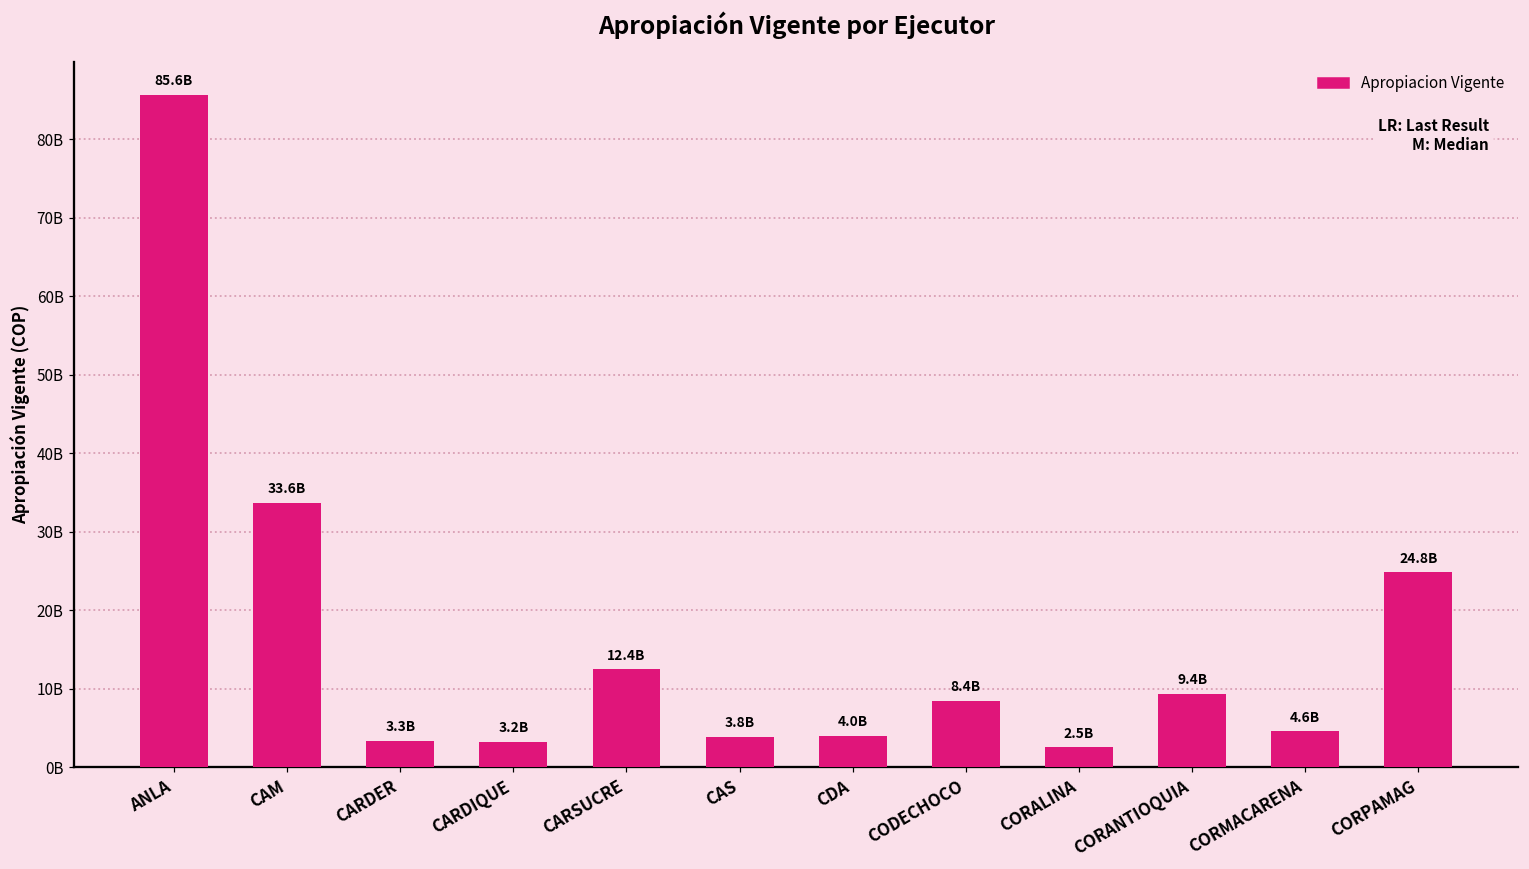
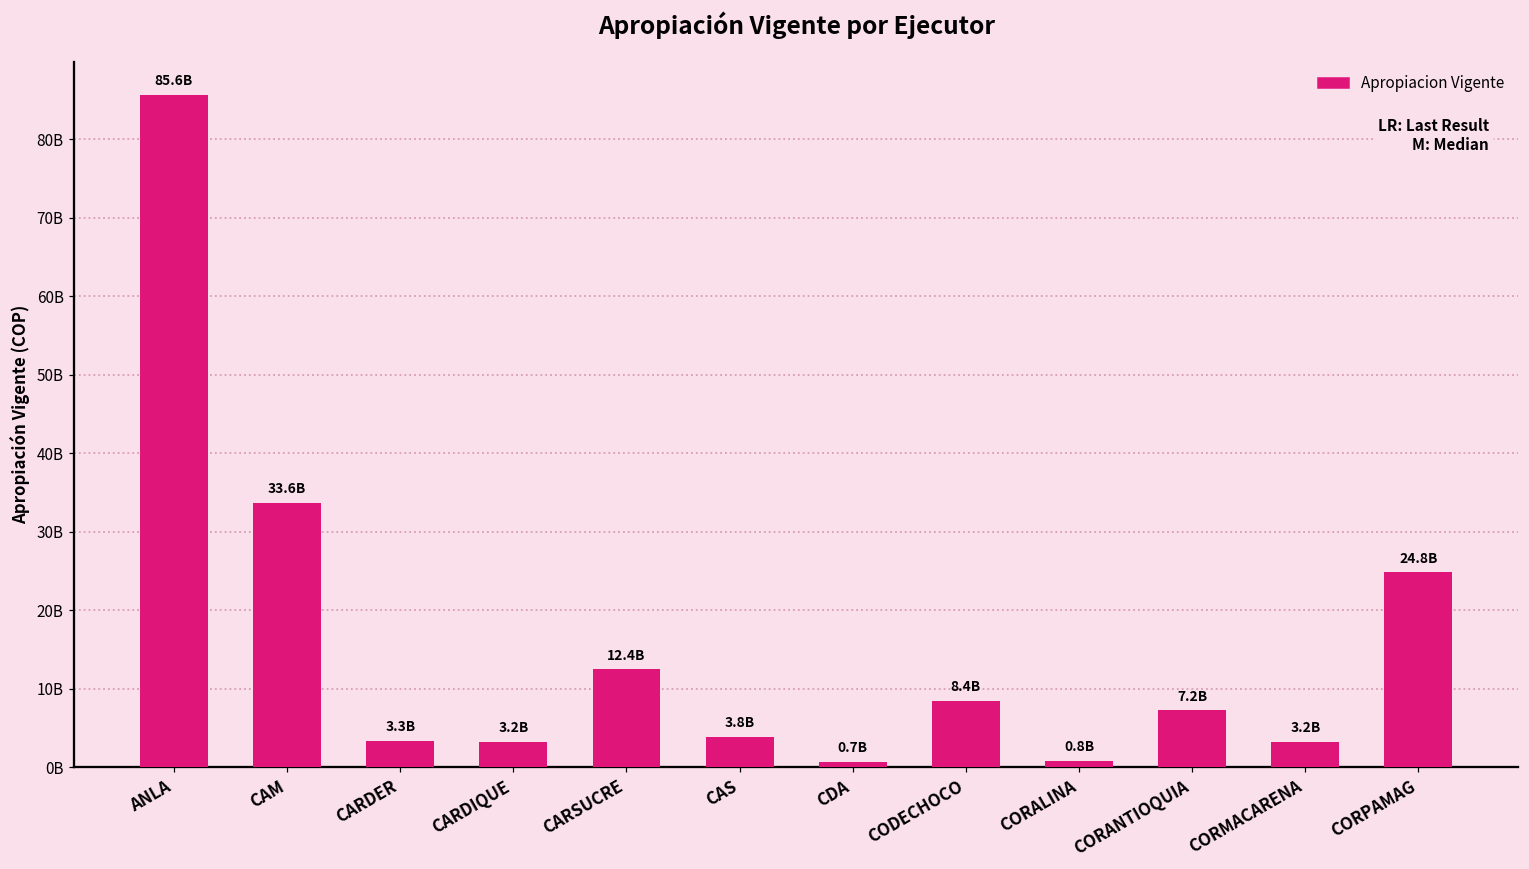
CDA: 4.0B -> 0.7B
CORALINA: 2.5B -> 0.8B
CORANTIOQUIA: 9.4B -> 7.2B
CORMACARENA: 4.6B -> 3.2B
